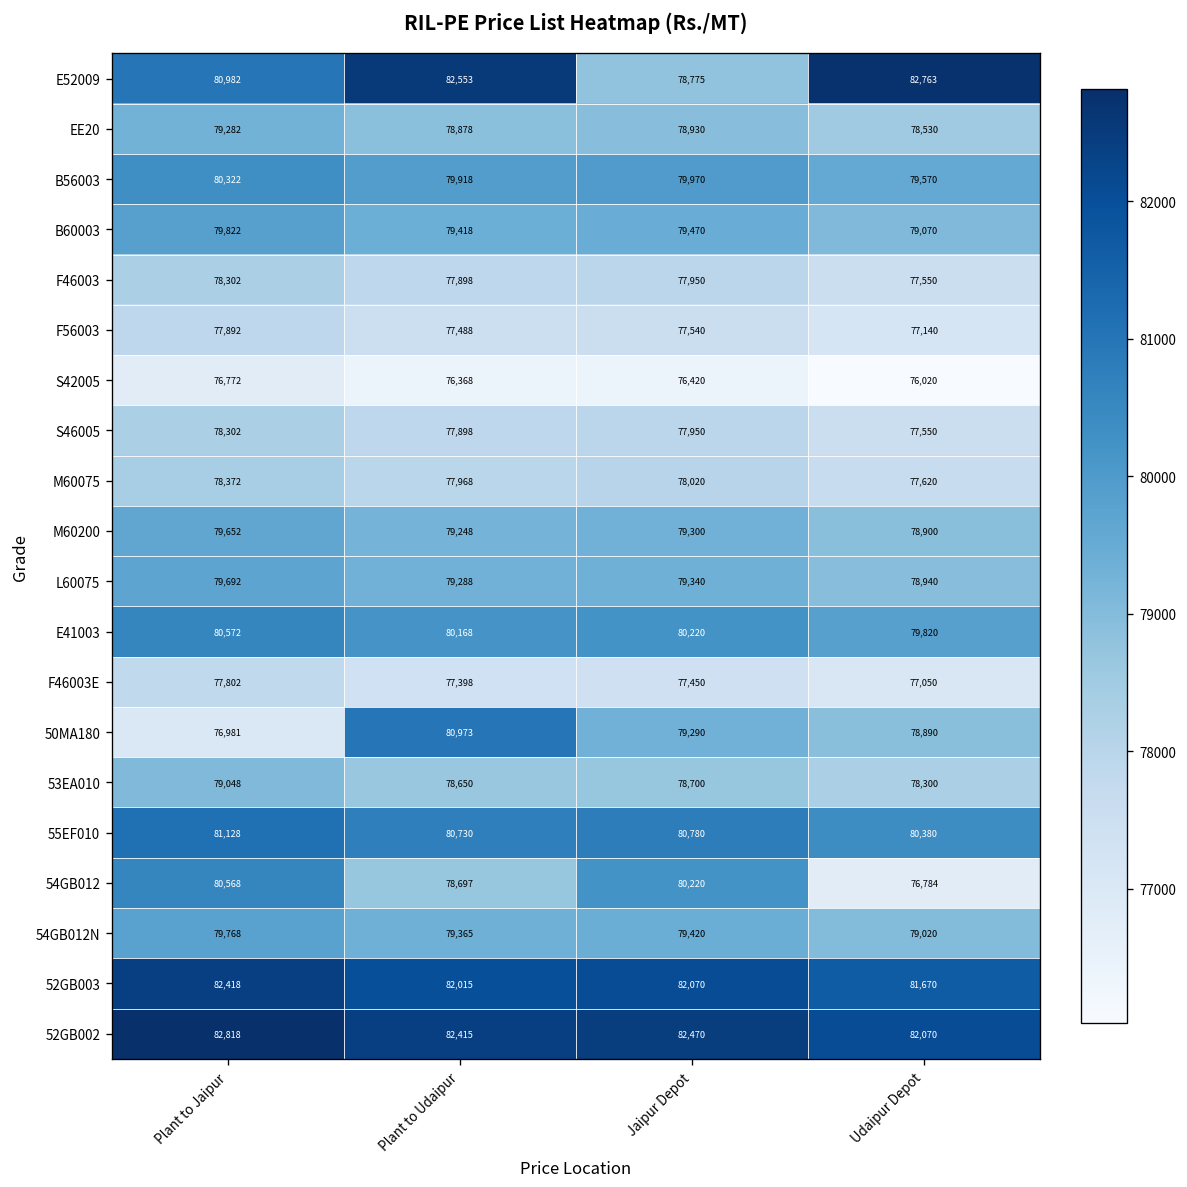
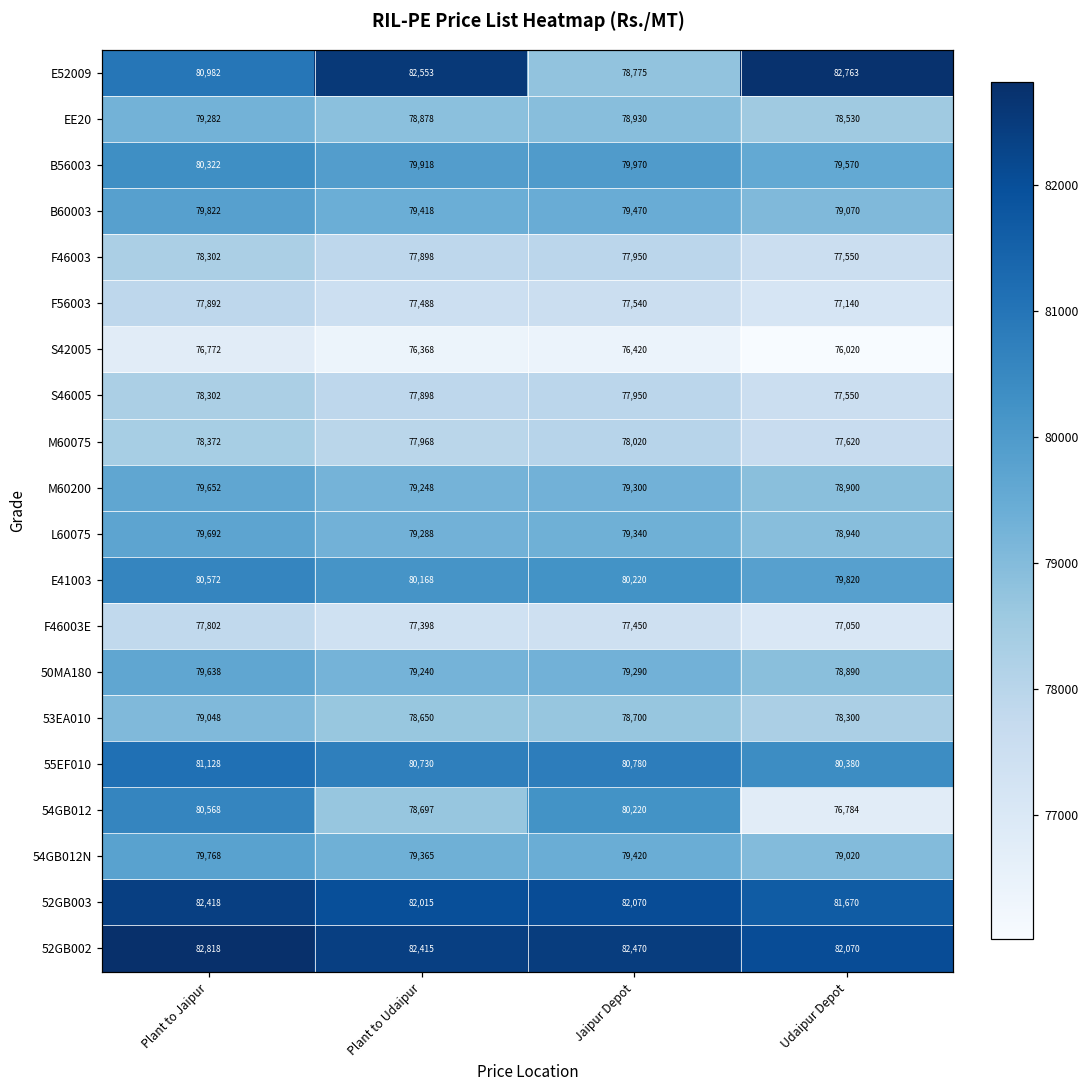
50MA180, Plant to Jaipur: 76,981 -> 79,638
50MA180, Plant to Udaipur: 80,973 -> 79,240
